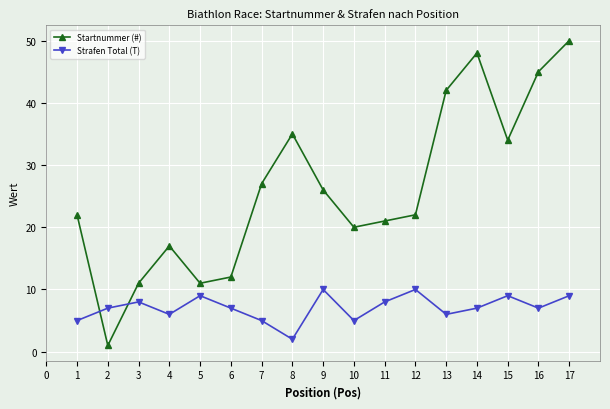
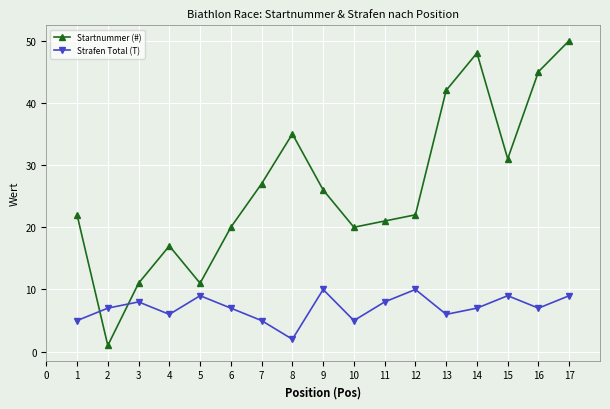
Startnummer (#), 6: 12 -> 20
Startnummer (#), 15: 34 -> 31
